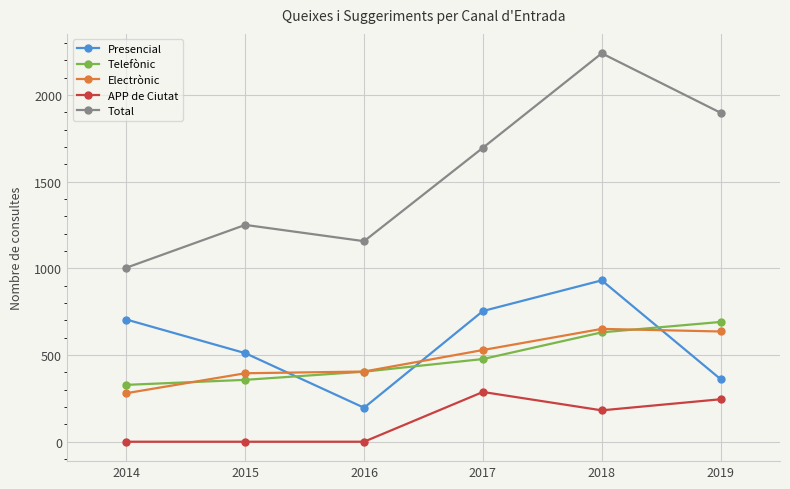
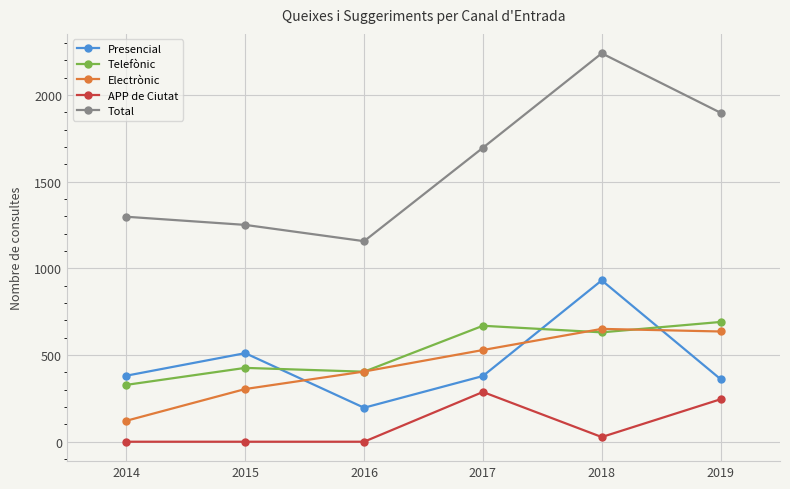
Presencial, 2014: 710 -> 380
Electrònic, 2014: 280 -> 120
Total, 2014: 1000 -> 1300
Telefònic, 2015: 360 -> 430
Electrònic, 2015: 400 -> 300
Presencial, 2017: 750 -> 380
Telefònic, 2017: 480 -> 670
APP de Ciutat, 2018: 180 -> 30
